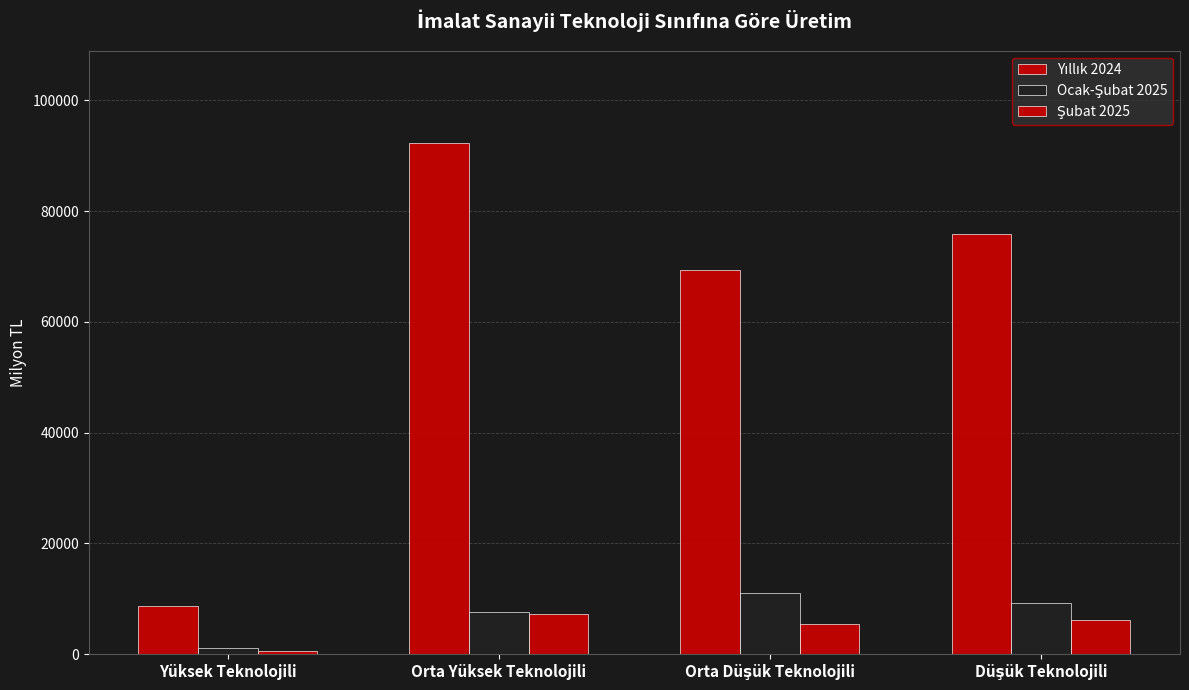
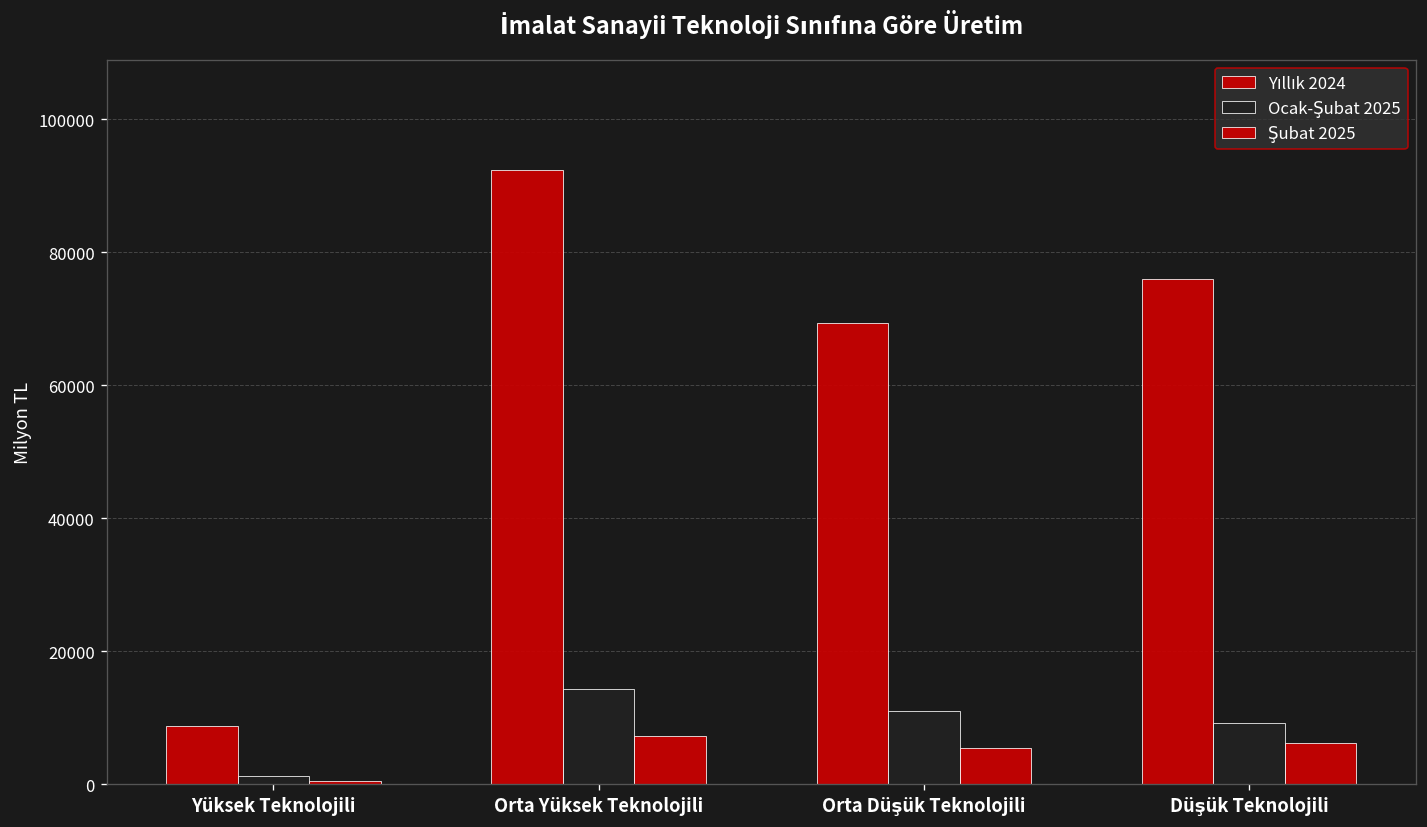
Ocak-Şubat 2025, Orta Yüksek Teknolojili: 8000 -> 14000
